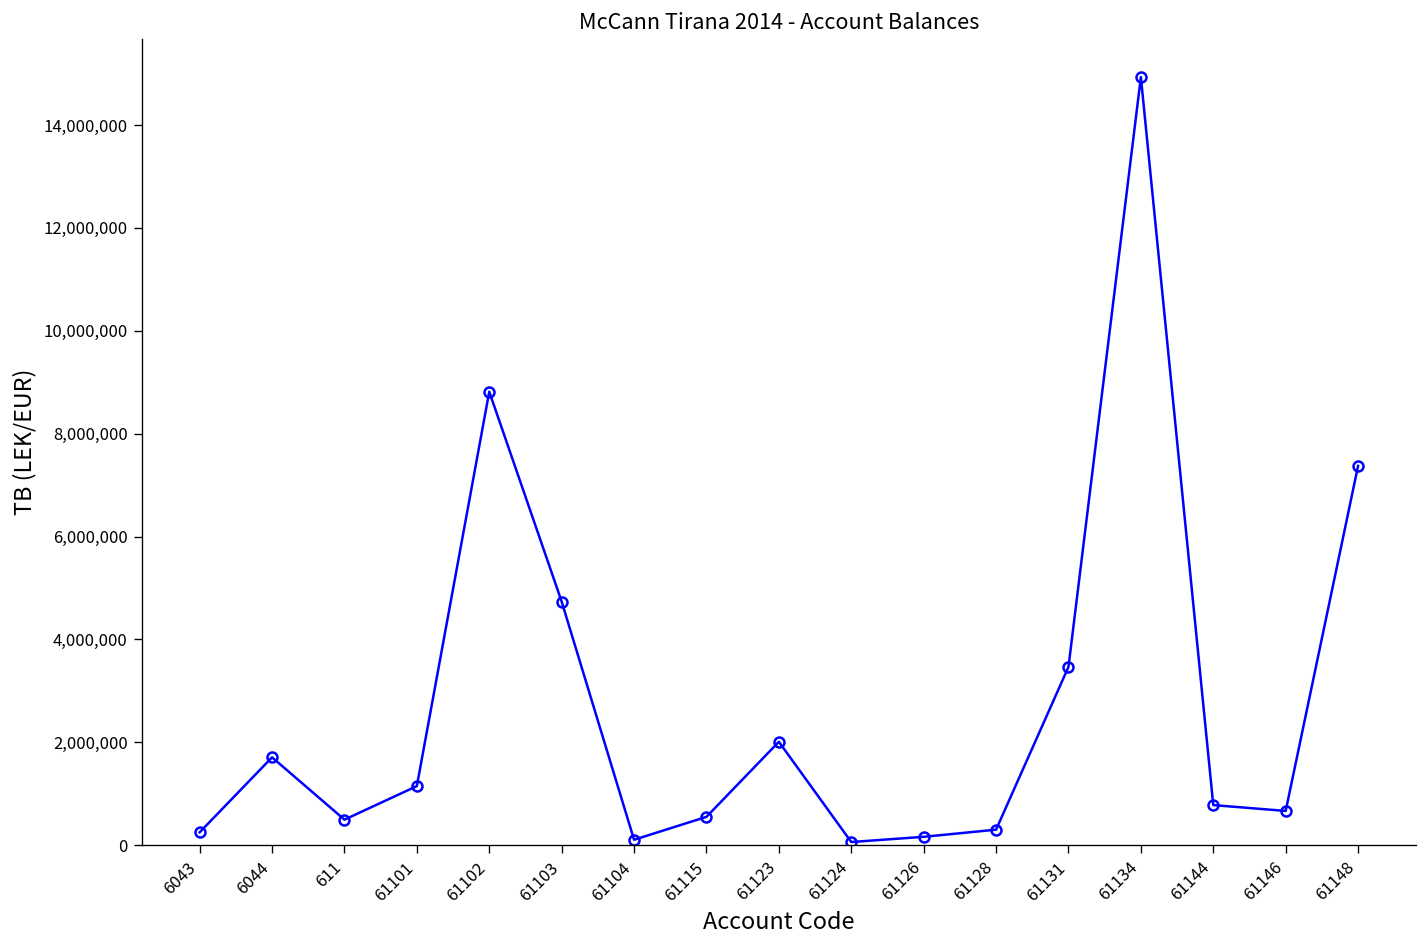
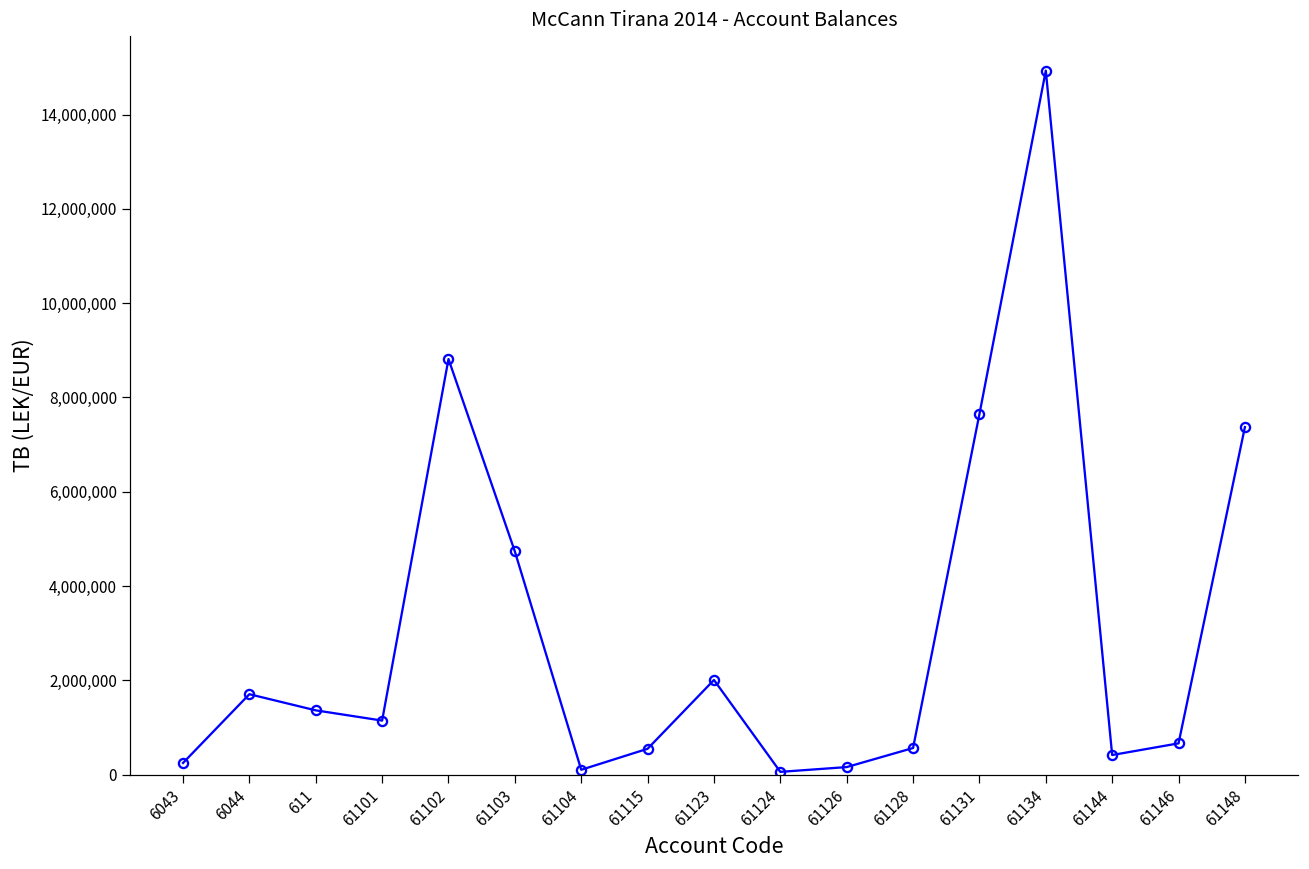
611: 500,000 -> 1,400,000
61128: 300,000 -> 600,000
61131: 3,500,000 -> 7,600,000
61144: 800,000 -> 400,000
